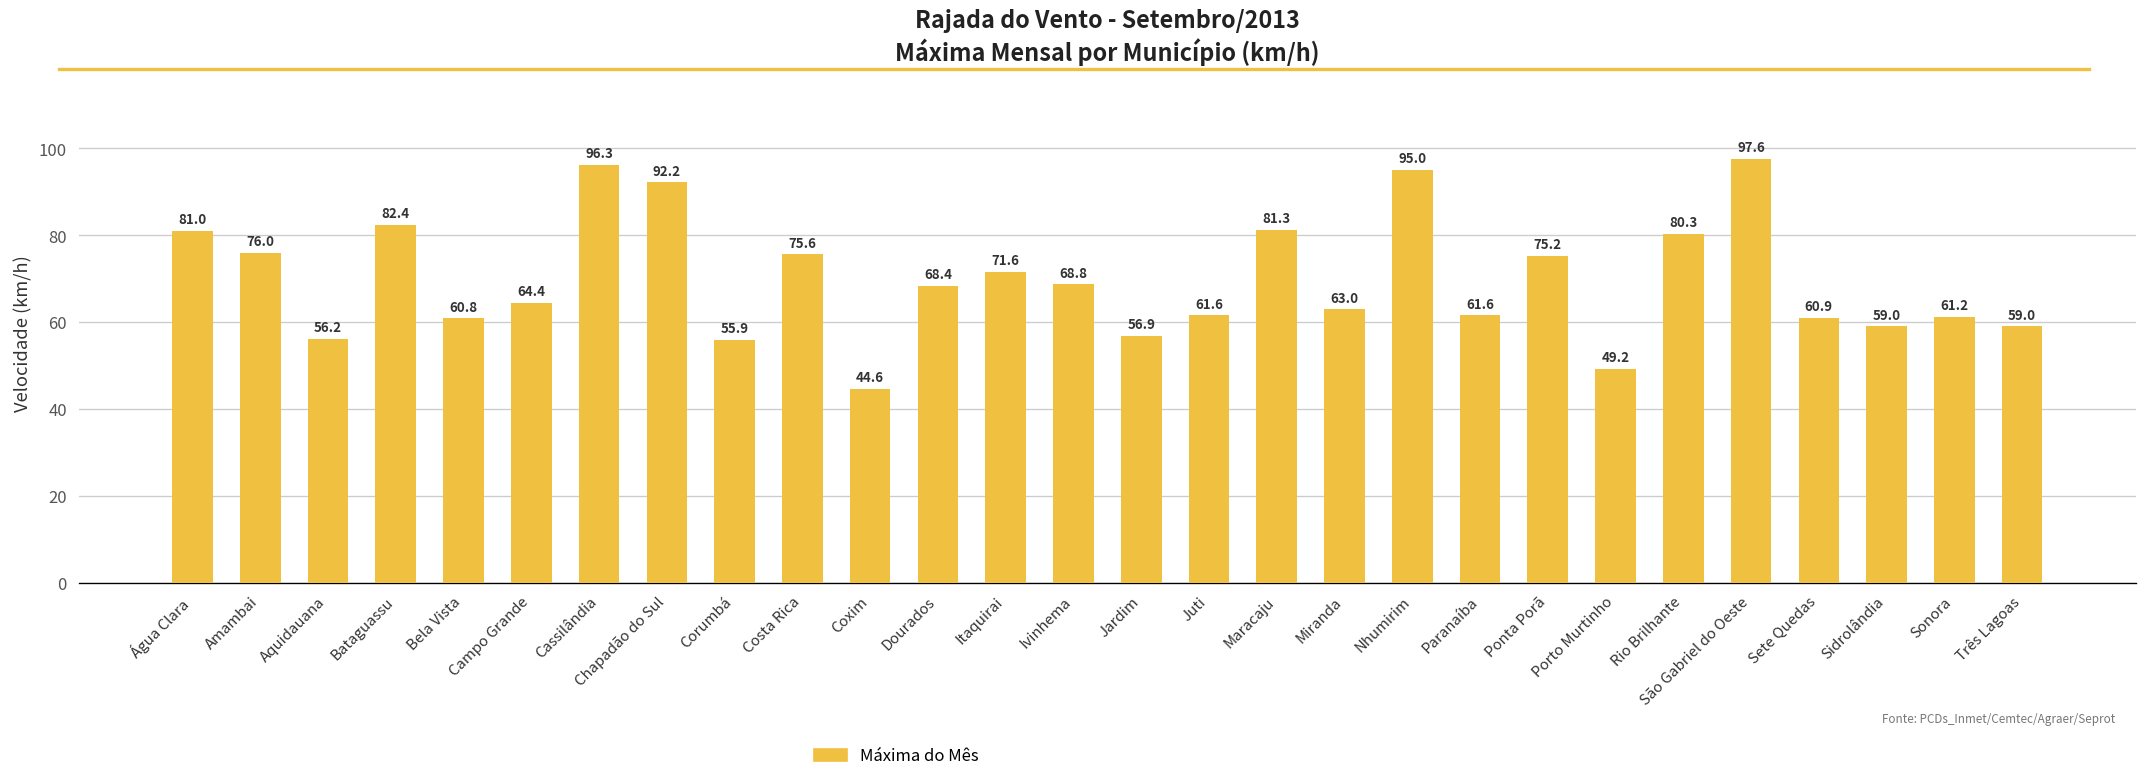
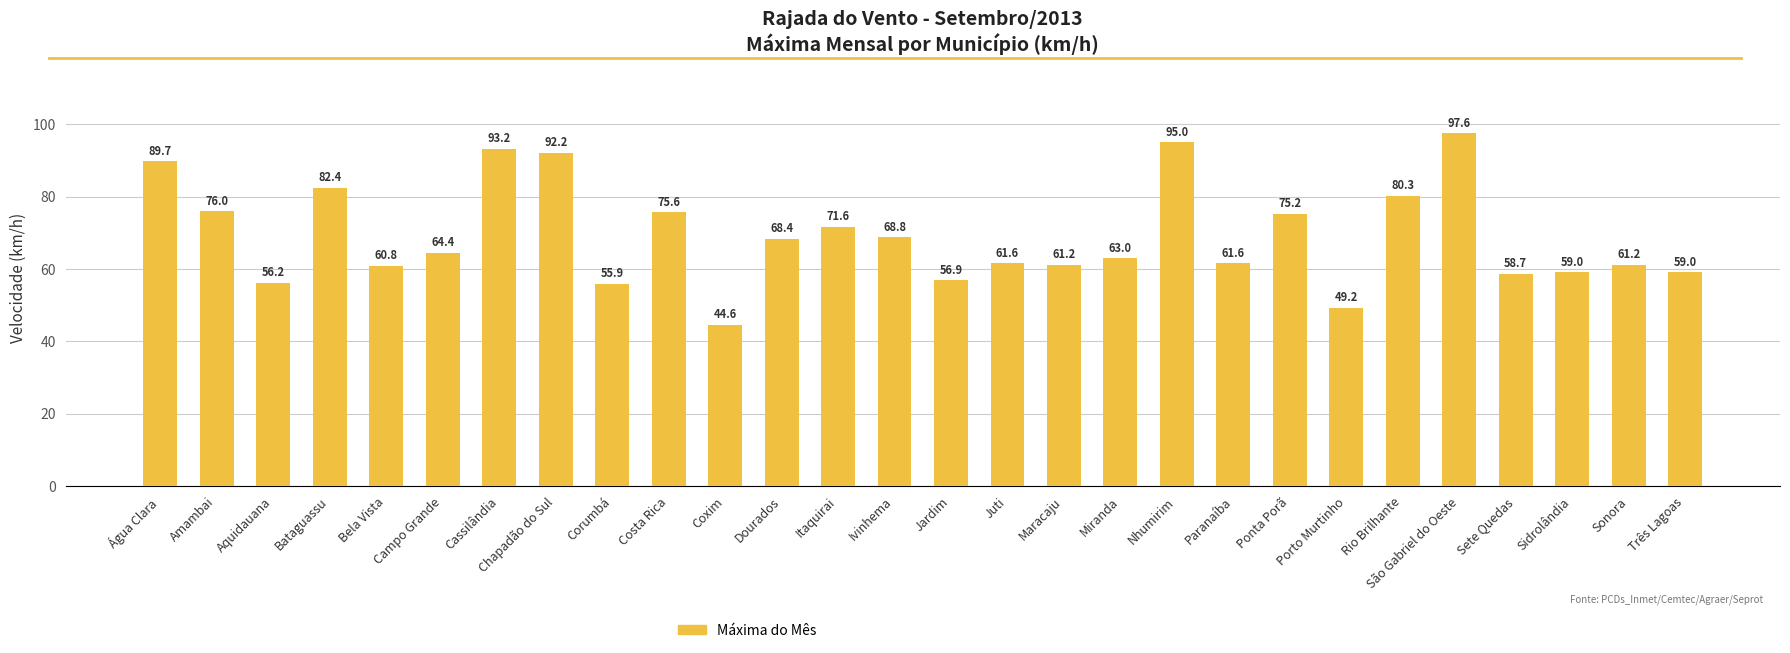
Água Clara: 81.0 -> 89.7
Cassilândia: 96.3 -> 93.2
Maracaju: 81.3 -> 61.2
Sete Quedas: 60.9 -> 58.7
